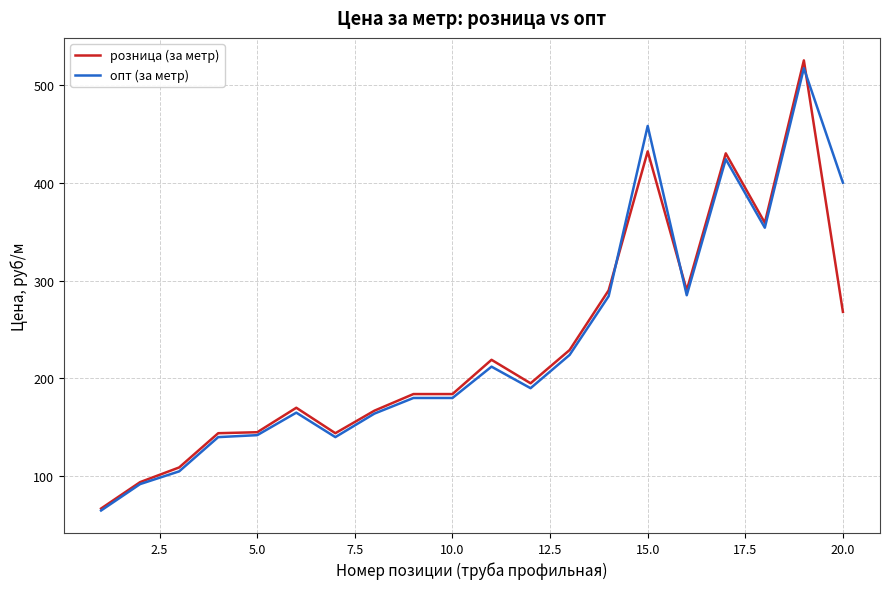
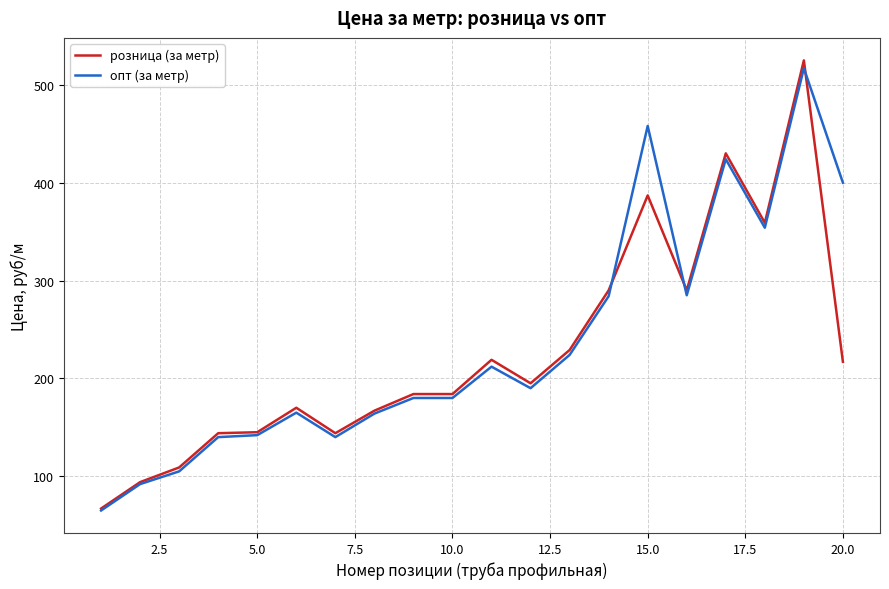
розница (за метр), 15.0: 430 -> 390
розница (за метр), 20.0: 270 -> 220
